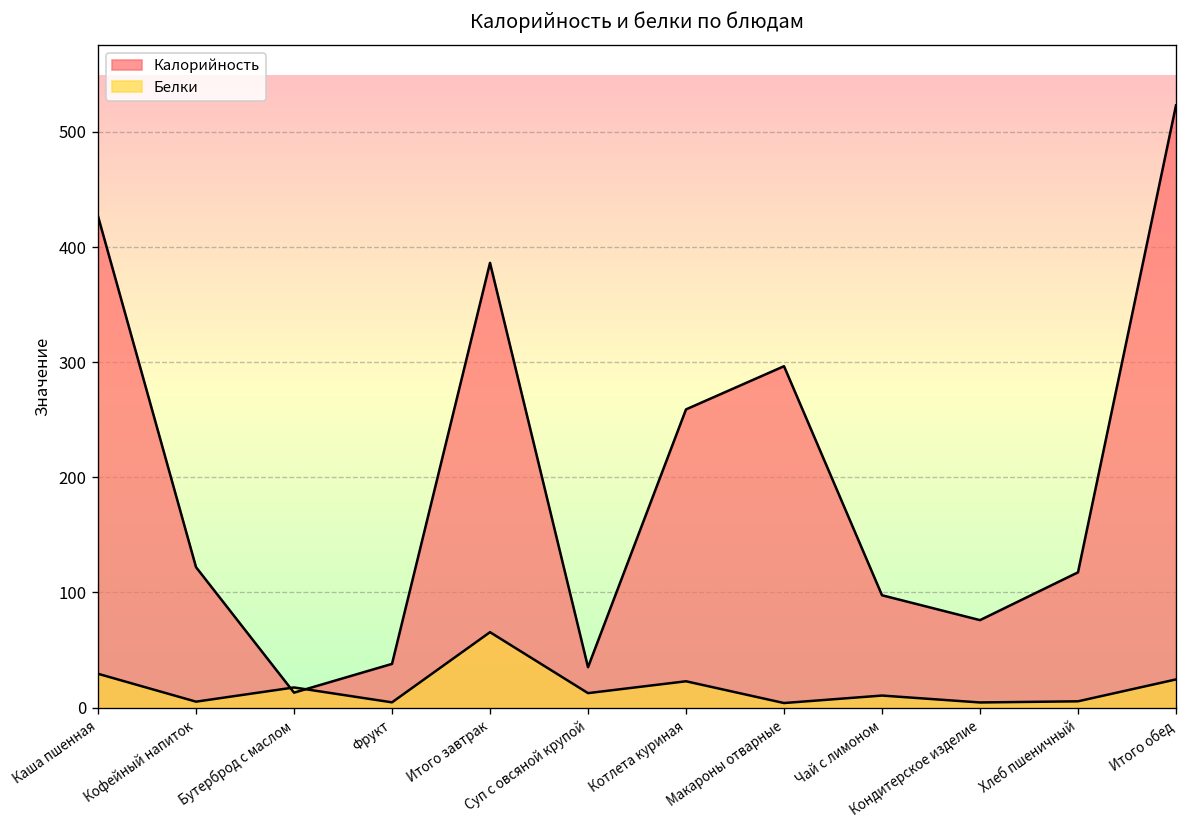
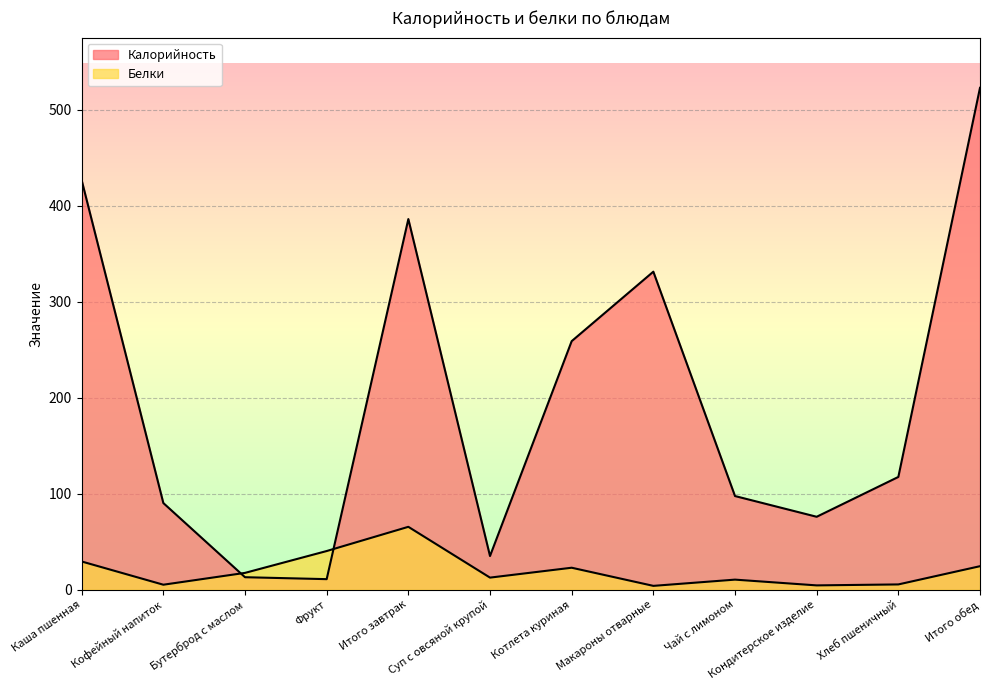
Калорийность, Кофейный напиток: 120 -> 90
Калорийность, Фрукт: 40 -> 10
Белки, Фрукт: 0 -> 40
Калорийность, Макароны отварные: 300 -> 330
